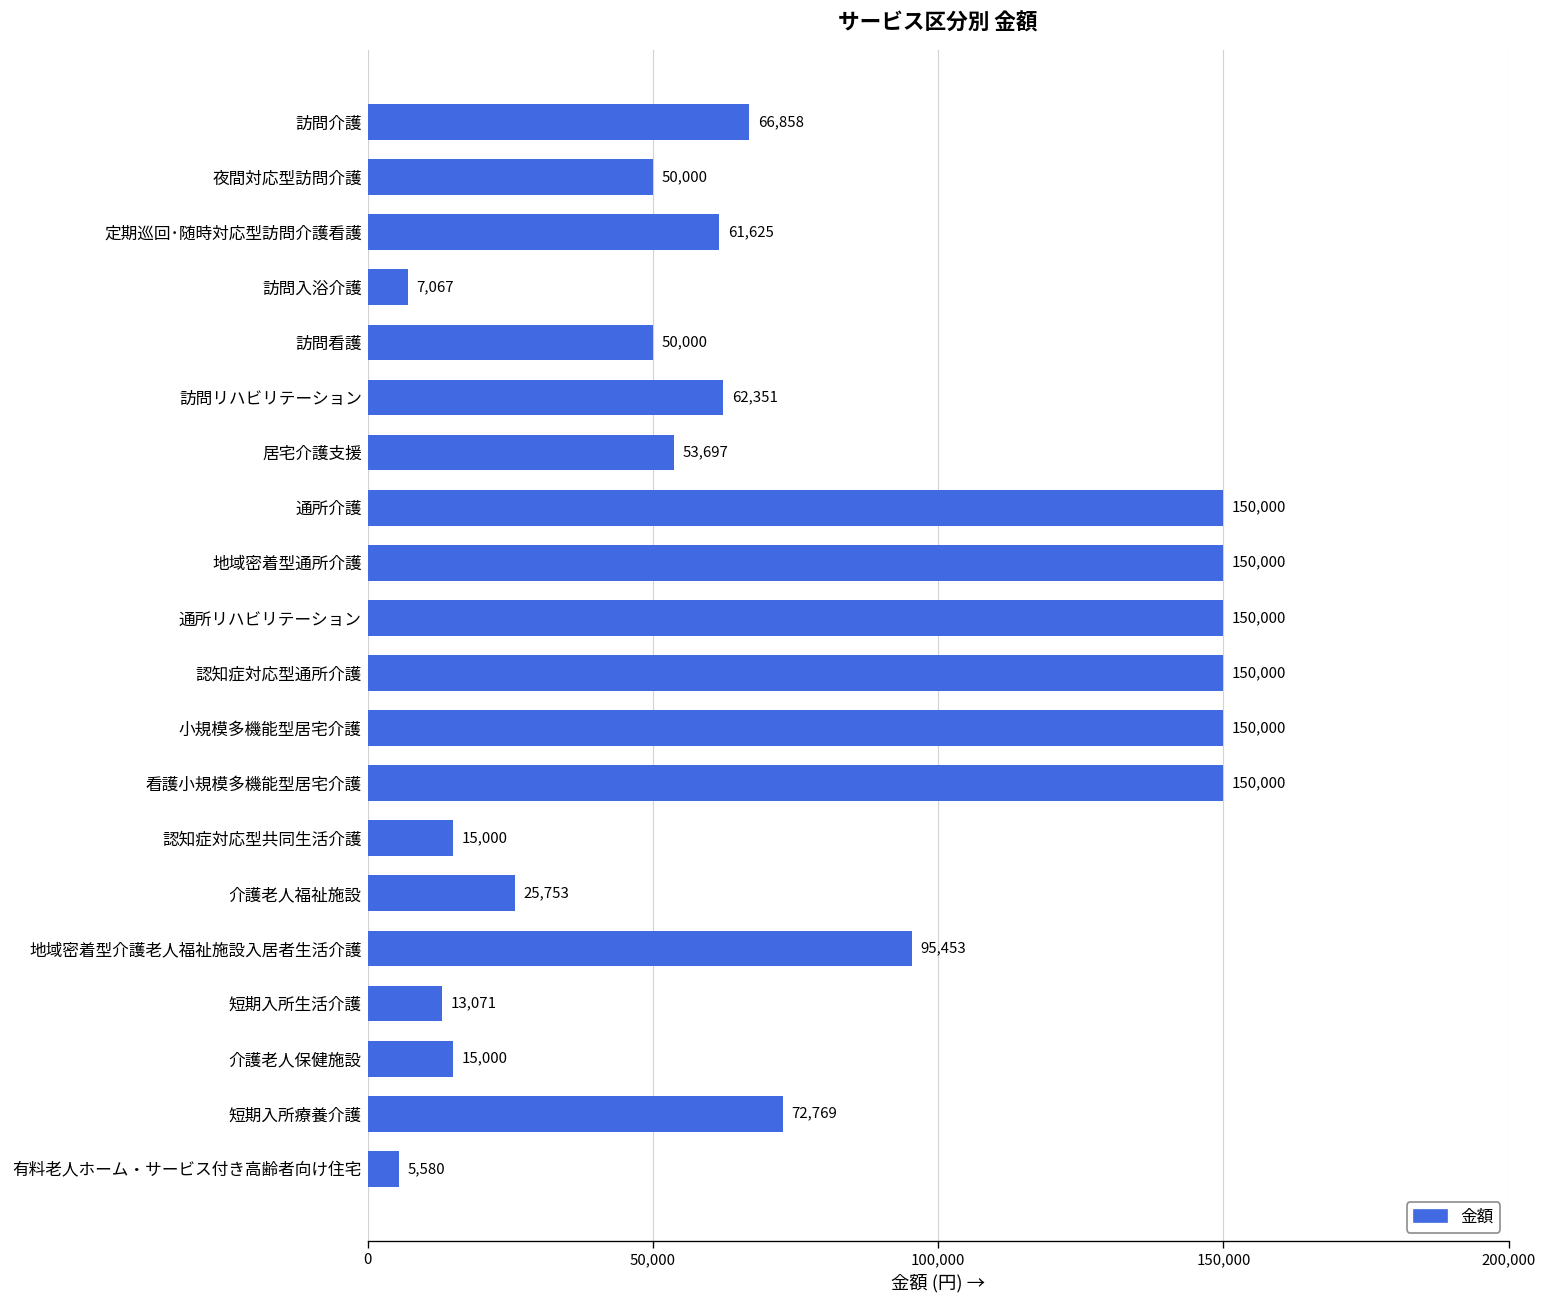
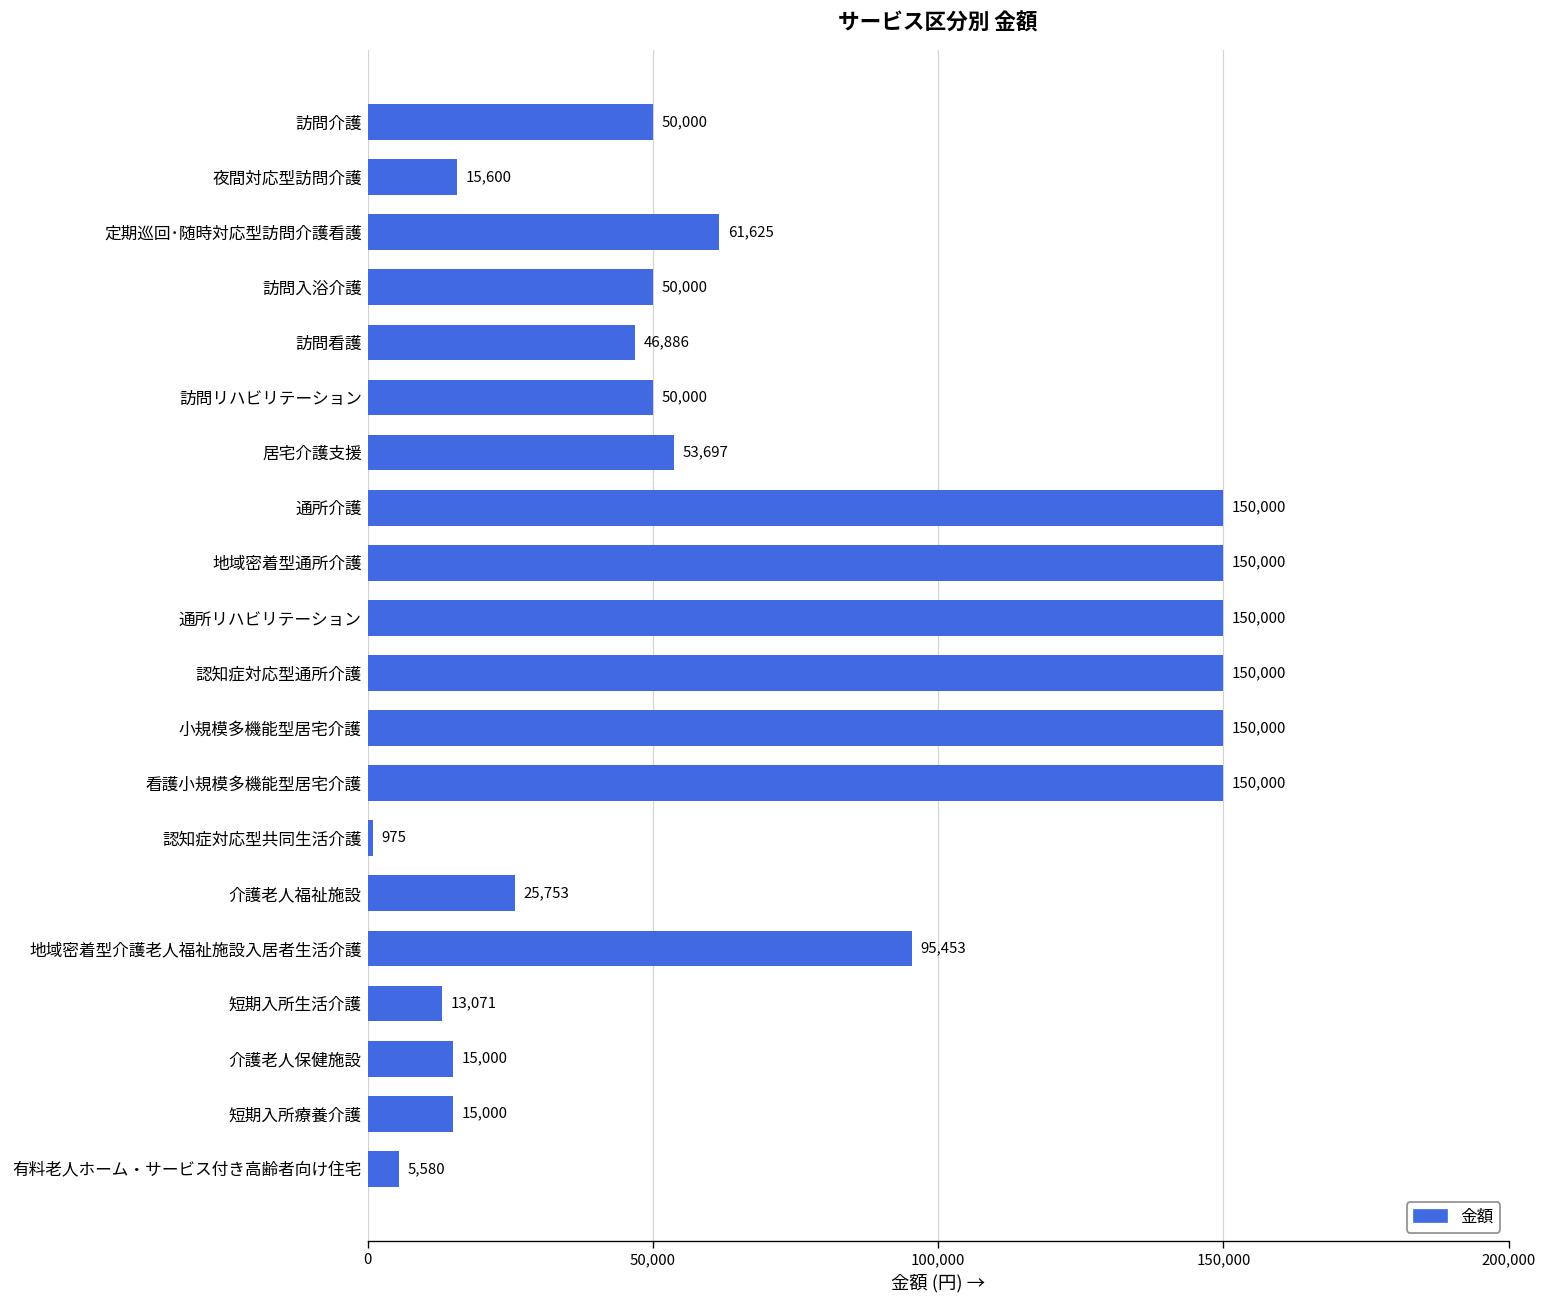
訪問介護: 66,858 -> 50,000
夜間対応型訪問介護: 50,000 -> 15,600
訪問入浴介護: 7,067 -> 50,000
訪問看護: 50,000 -> 46,886
訪問リハビリテーション: 62,351 -> 50,000
認知症対応型共同生活介護: 15,000 -> 975
短期入所療養介護: 72,769 -> 15,000
